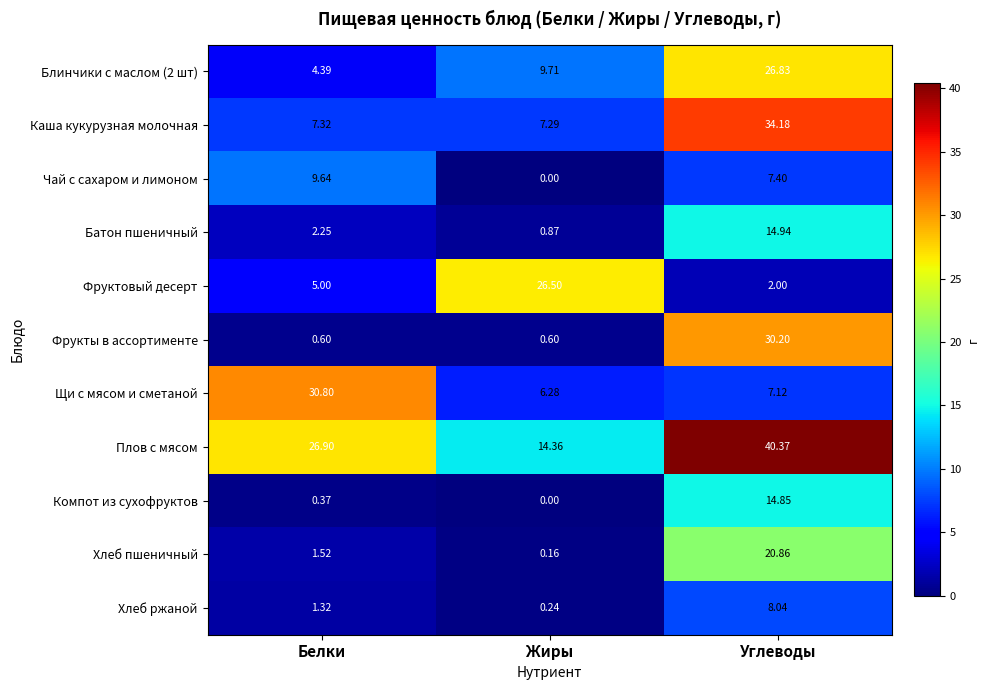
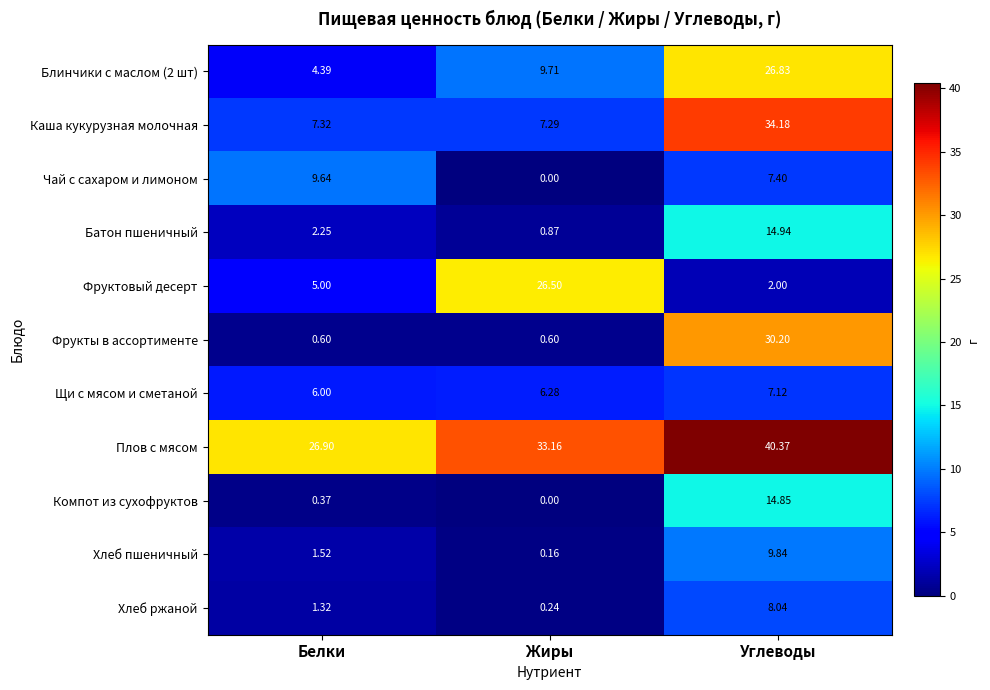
Щи с мясом и сметаной, Белки: 30.80 -> 6.00
Плов с мясом, Жиры: 14.36 -> 33.16
Хлеб пшеничный, Углеводы: 20.86 -> 9.84
